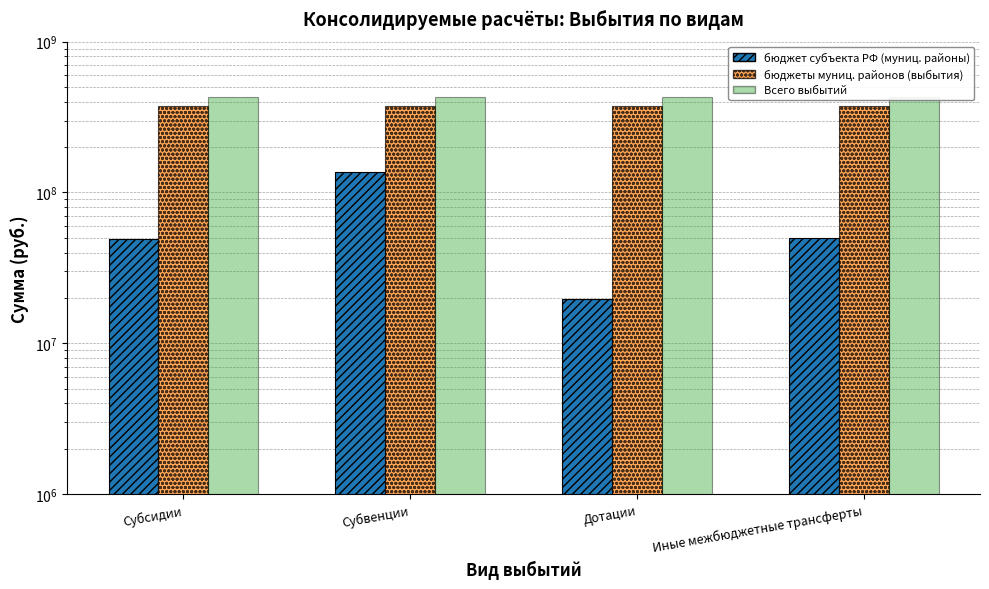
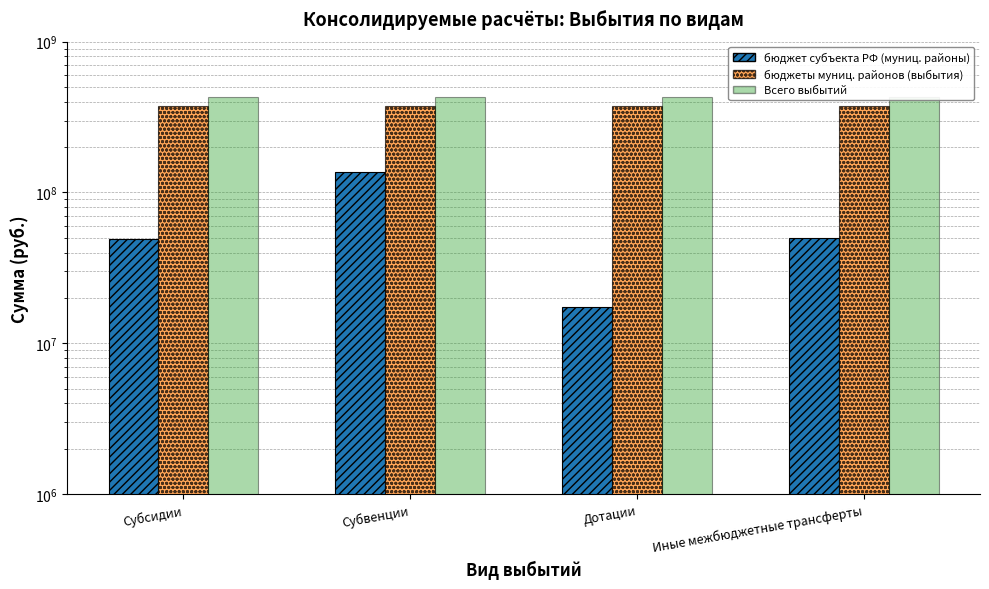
бюджет субъекта РФ (муниц. районы), Дотации: 20000000 -> 17000000
